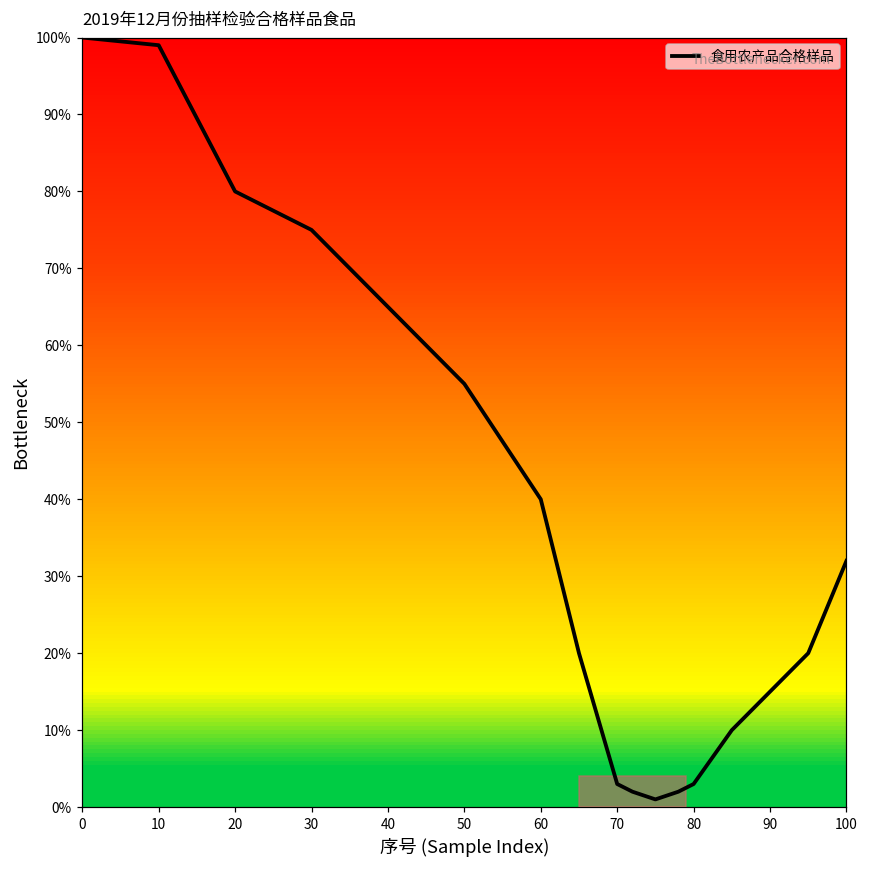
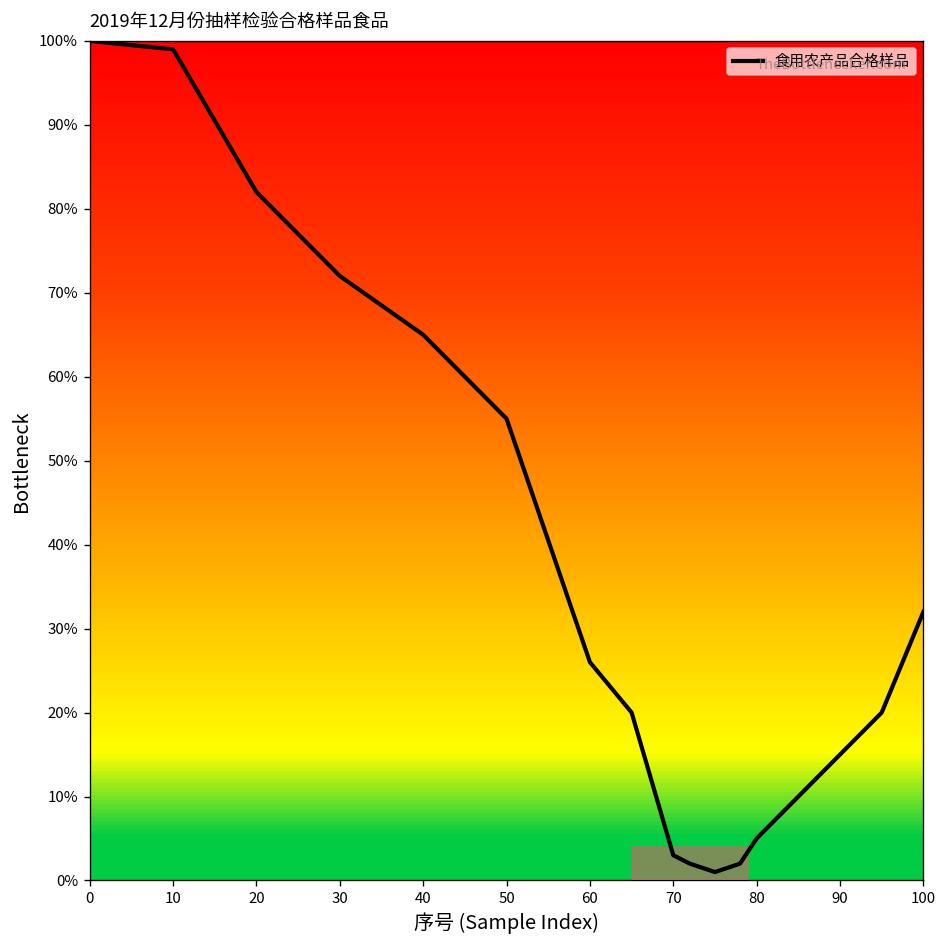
20: 80% -> 82%
30: 75% -> 72%
60: 40% -> 26%
80: 3% -> 5%
